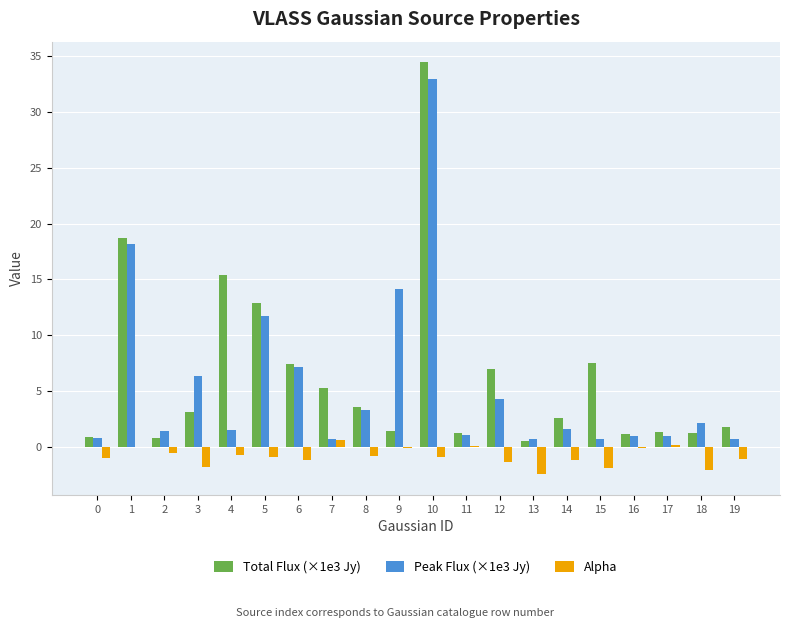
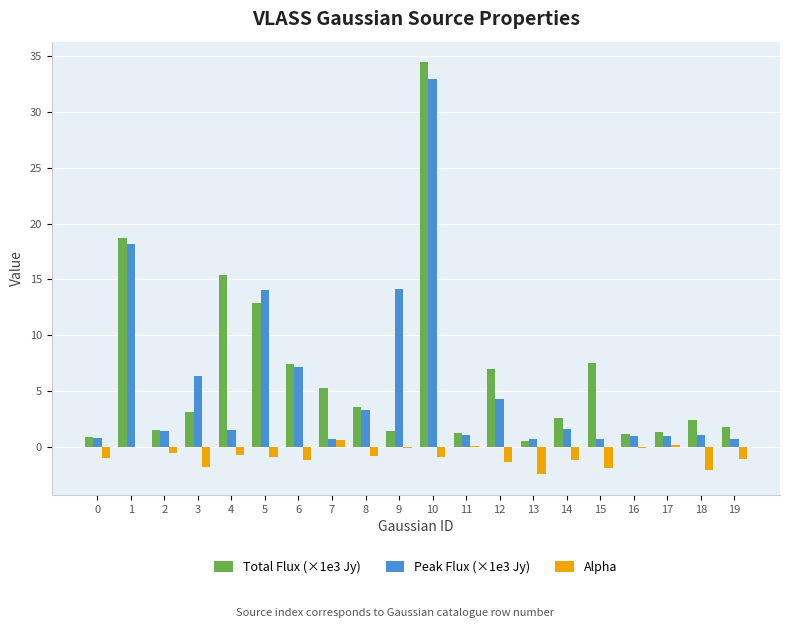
Total Flux (×1e3 Jy), 2: 0.8 -> 1.5
Peak Flux (×1e3 Jy), 5: 11.7 -> 14.1
Total Flux (×1e3 Jy), 18: 1.3 -> 2.4
Peak Flux (×1e3 Jy), 18: 2.1 -> 1.1
